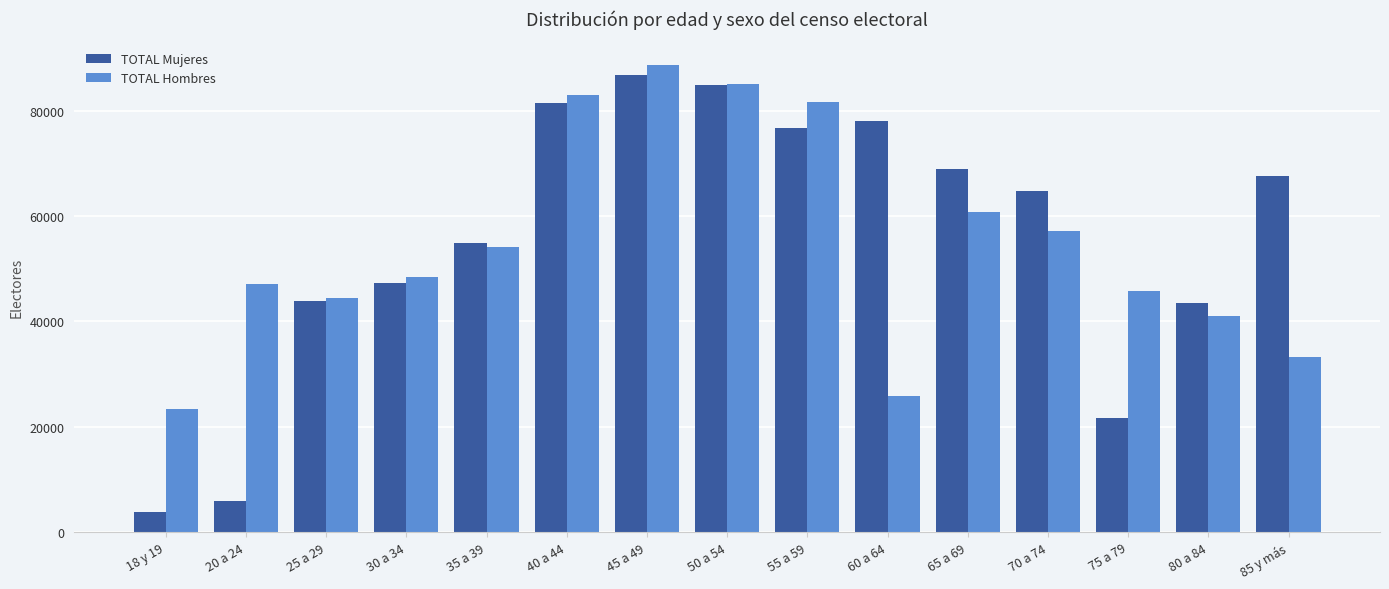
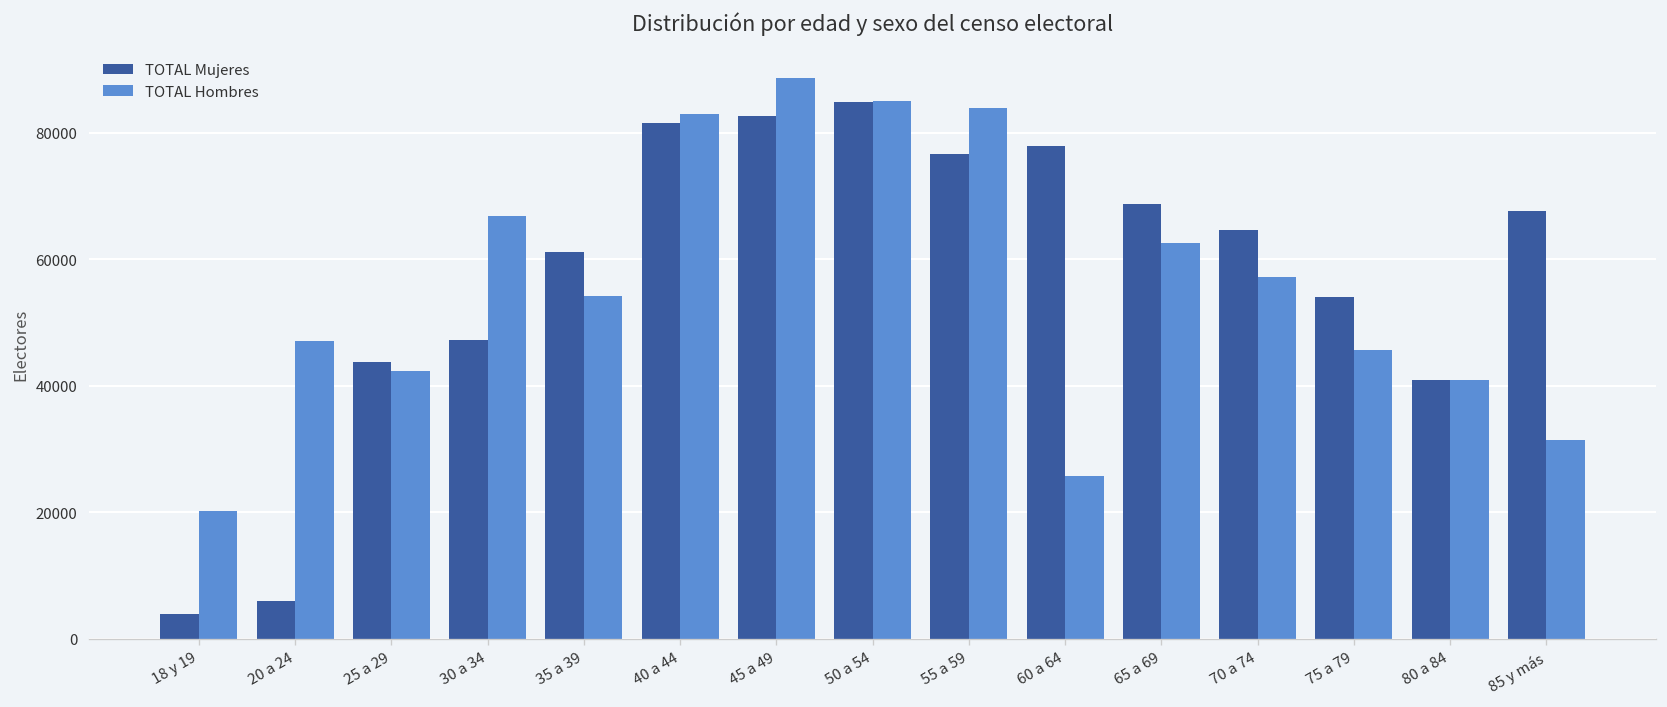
TOTAL Hombres, 18 y 19: 23000 -> 20000
TOTAL Hombres, 25 a 29: 44000 -> 42000
TOTAL Hombres, 30 a 34: 49000 -> 67000
TOTAL Mujeres, 35 a 39: 55000 -> 61000
TOTAL Mujeres, 45 a 49: 87000 -> 83000
TOTAL Hombres, 55 a 59: 82000 -> 84000
TOTAL Hombres, 65 a 69: 61000 -> 63000
TOTAL Mujeres, 75 a 79: 22000 -> 54000
TOTAL Mujeres, 80 a 84: 43000 -> 41000
TOTAL Hombres, 85 y más: 33000 -> 31000
